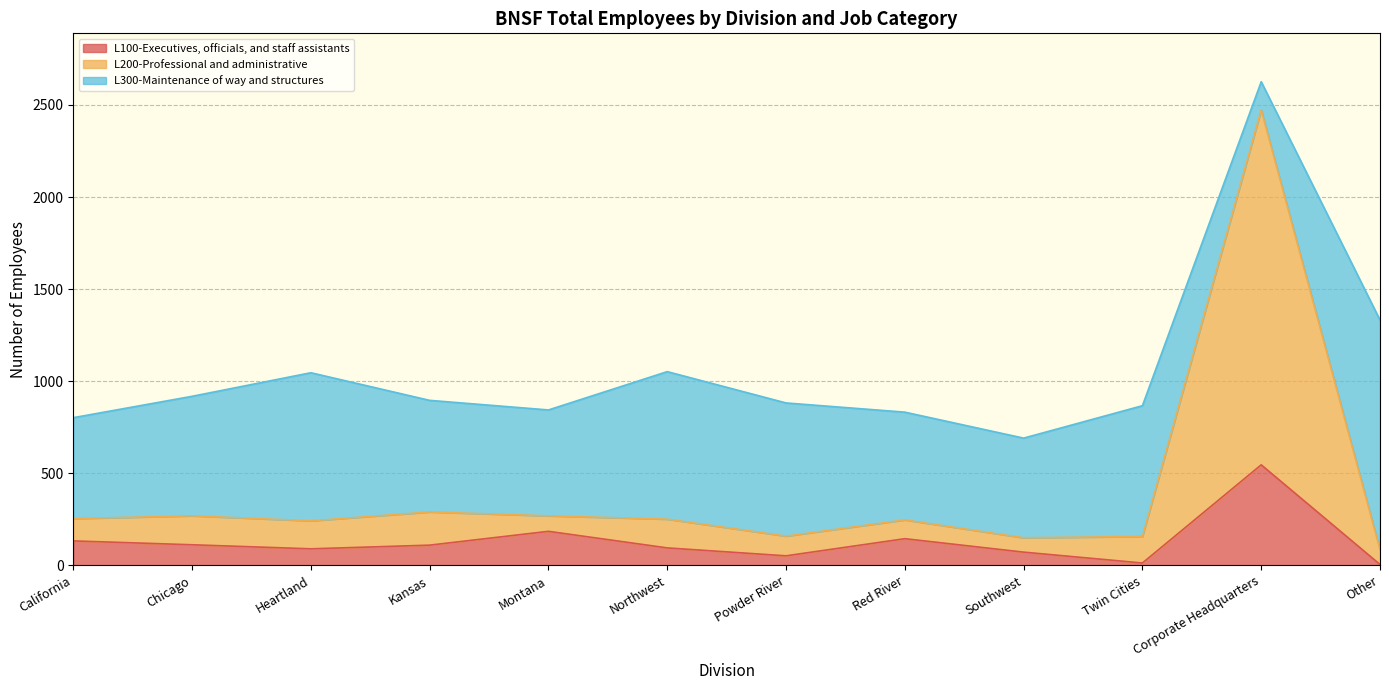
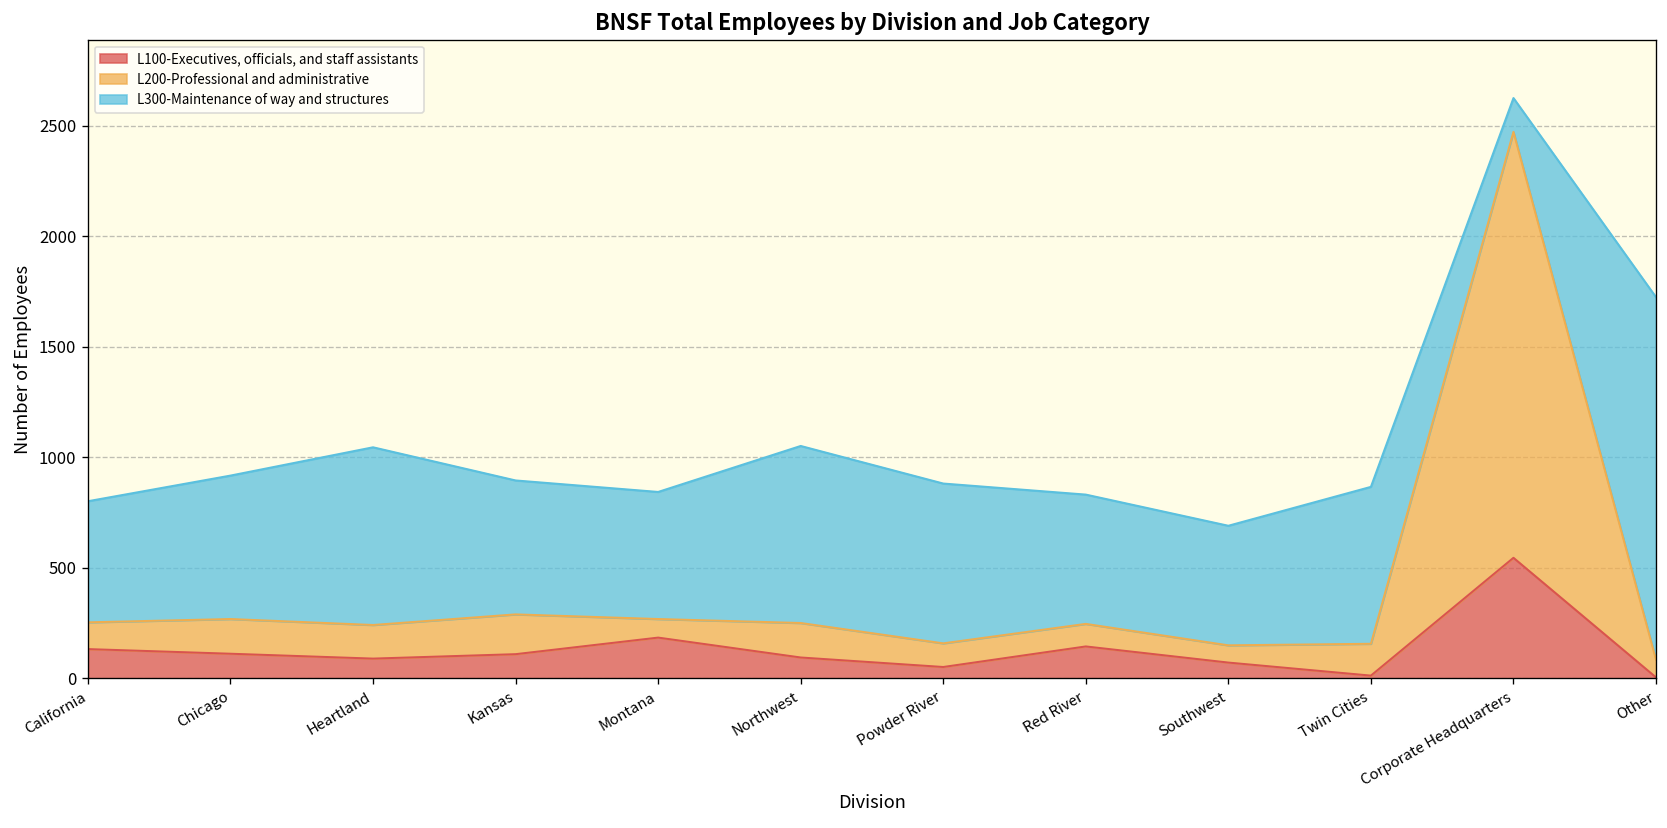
L300-Maintenance of way and structures, Other: 1250 -> 1640
